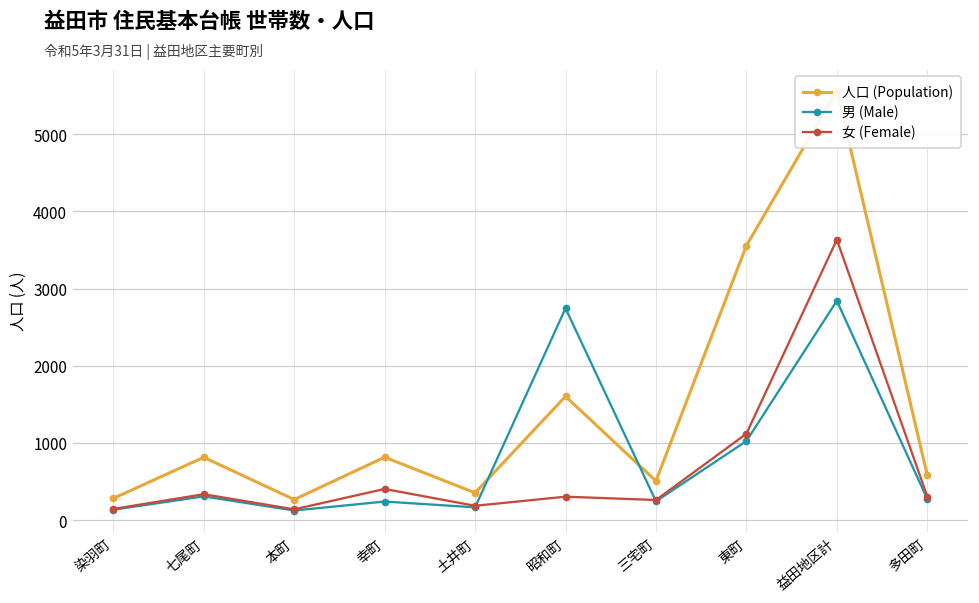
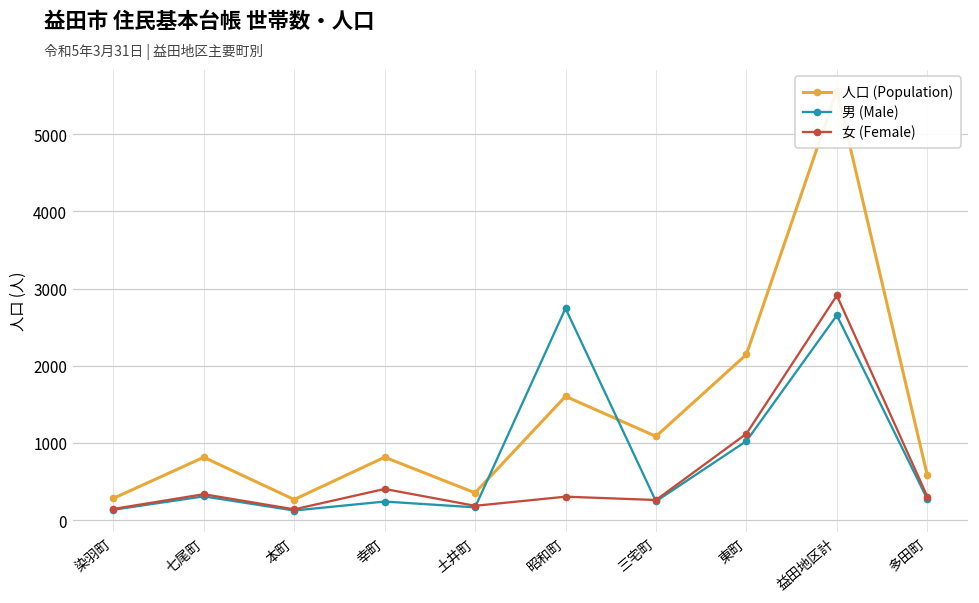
人口 (Population), 三宅町: 500 -> 1100
人口 (Population), 東町: 3600 -> 2100
男 (Male), 益田地区計: 2800 -> 2700
女 (Female), 益田地区計: 3600 -> 2900
